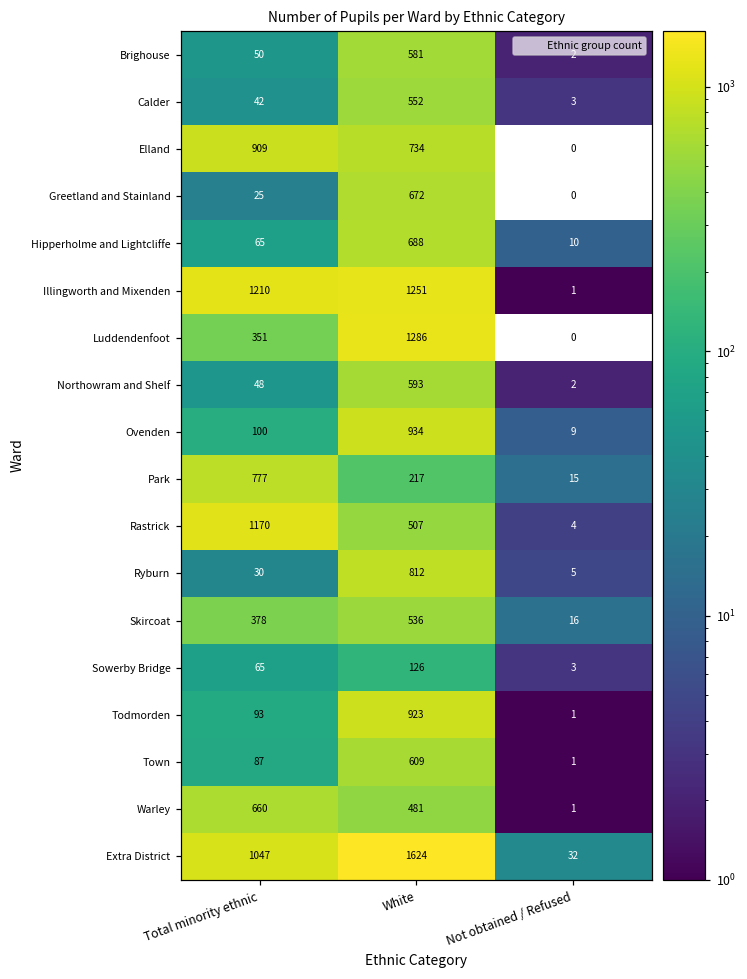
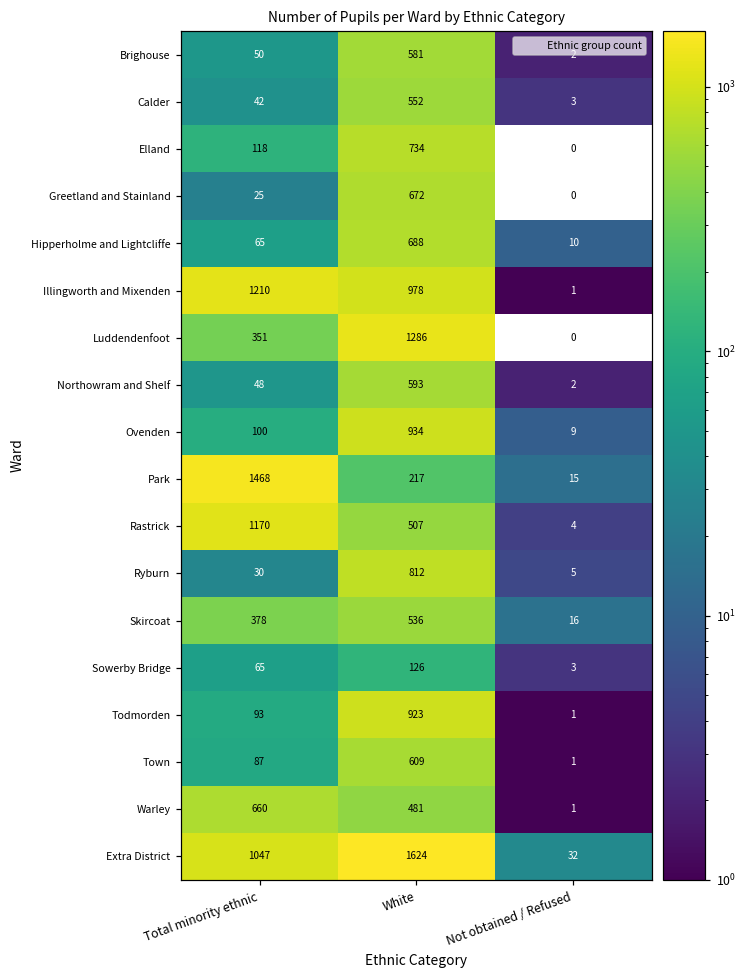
Elland, Total minority ethnic: 909 -> 118
Illingworth and Mixenden, White: 1251 -> 978
Park, Total minority ethnic: 777 -> 1468
